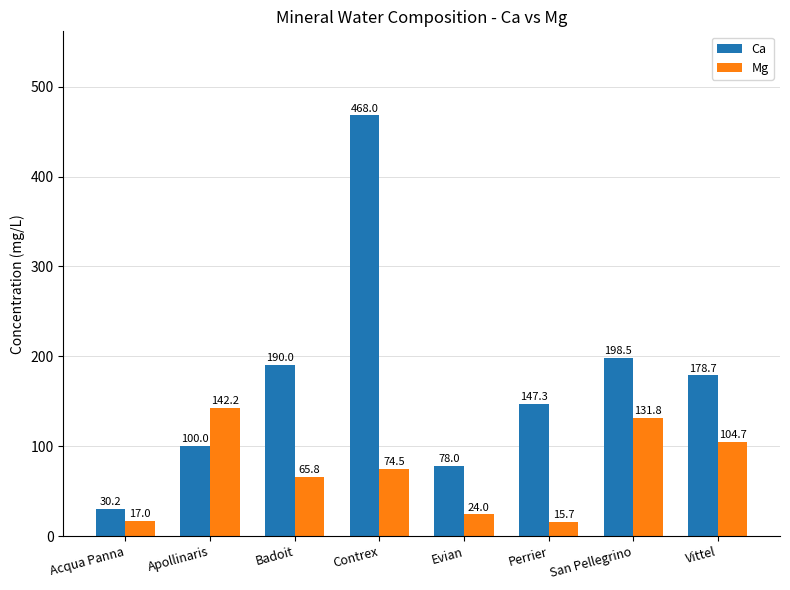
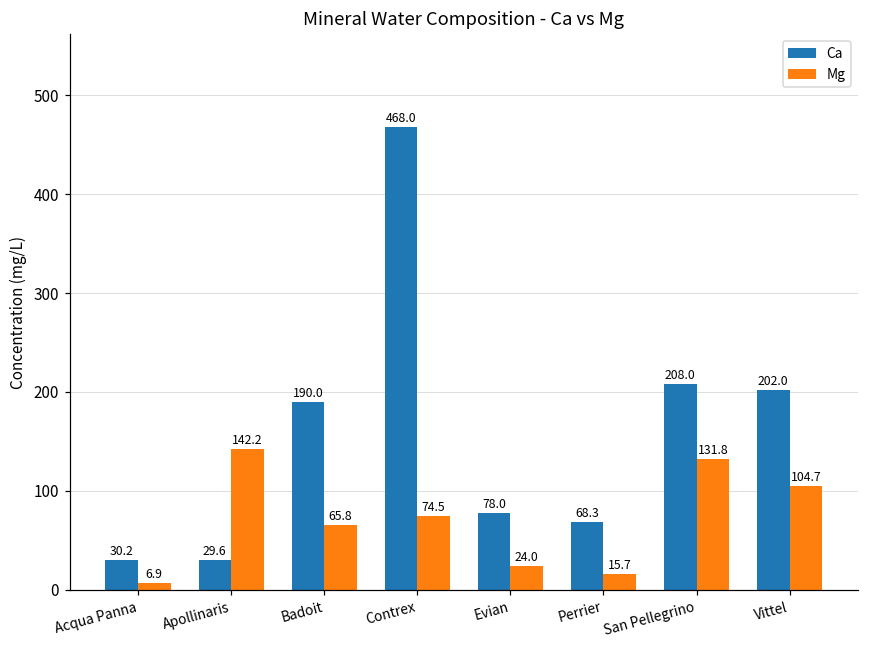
Mg, Acqua Panna: 17.0 -> 6.9
Ca, Apollinaris: 100.0 -> 29.6
Ca, Perrier: 147.3 -> 68.3
Ca, San Pellegrino: 198.5 -> 208.0
Ca, Vittel: 178.7 -> 202.0
